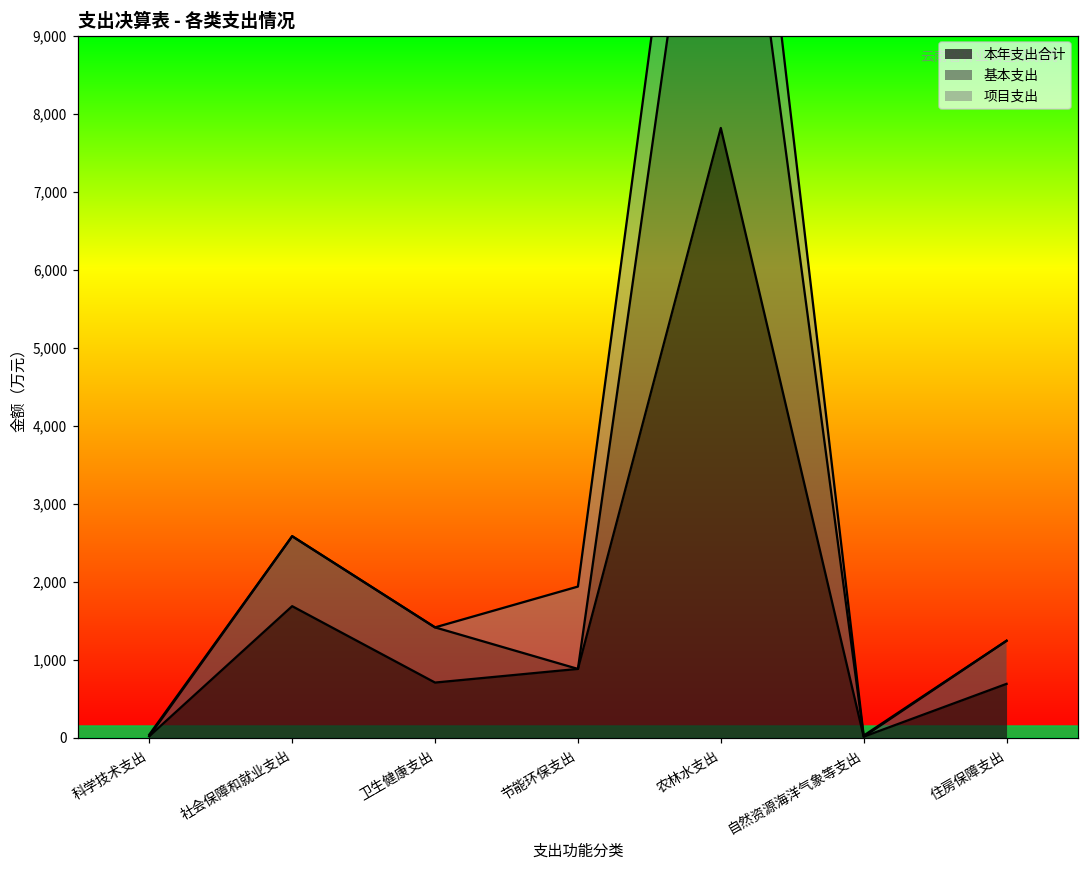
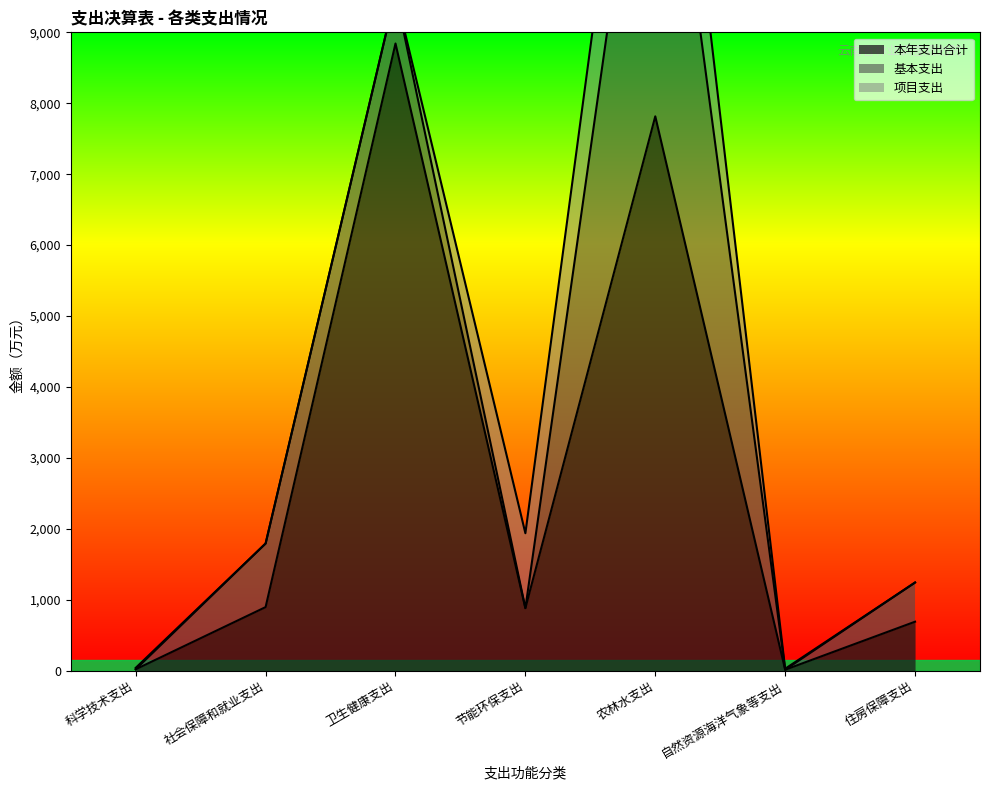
本年支出合计, 社会保障和就业支出: 1,700 -> 900
本年支出合计, 卫生健康支出: 700 -> 8,800
